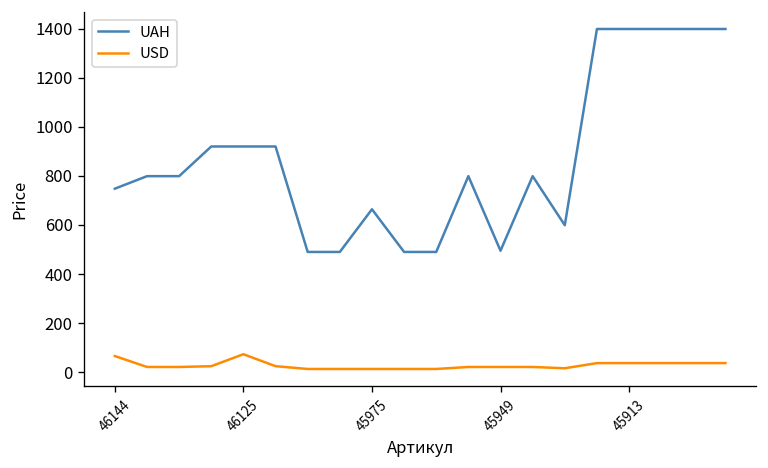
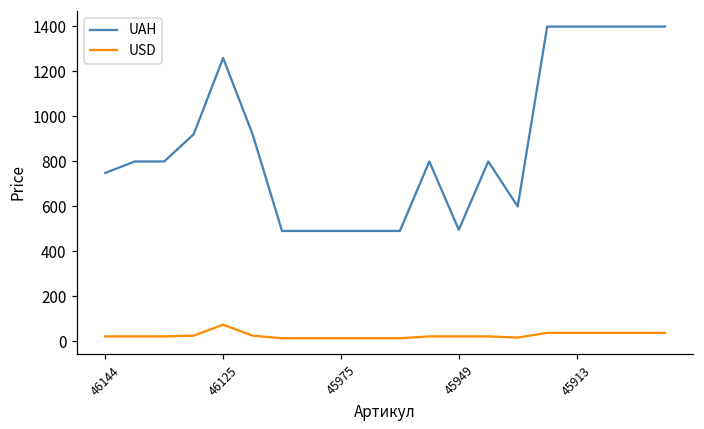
USD, 46144: 70 -> 20
UAH, 46125: 920 -> 1260
UAH, 45975: 660 -> 490
